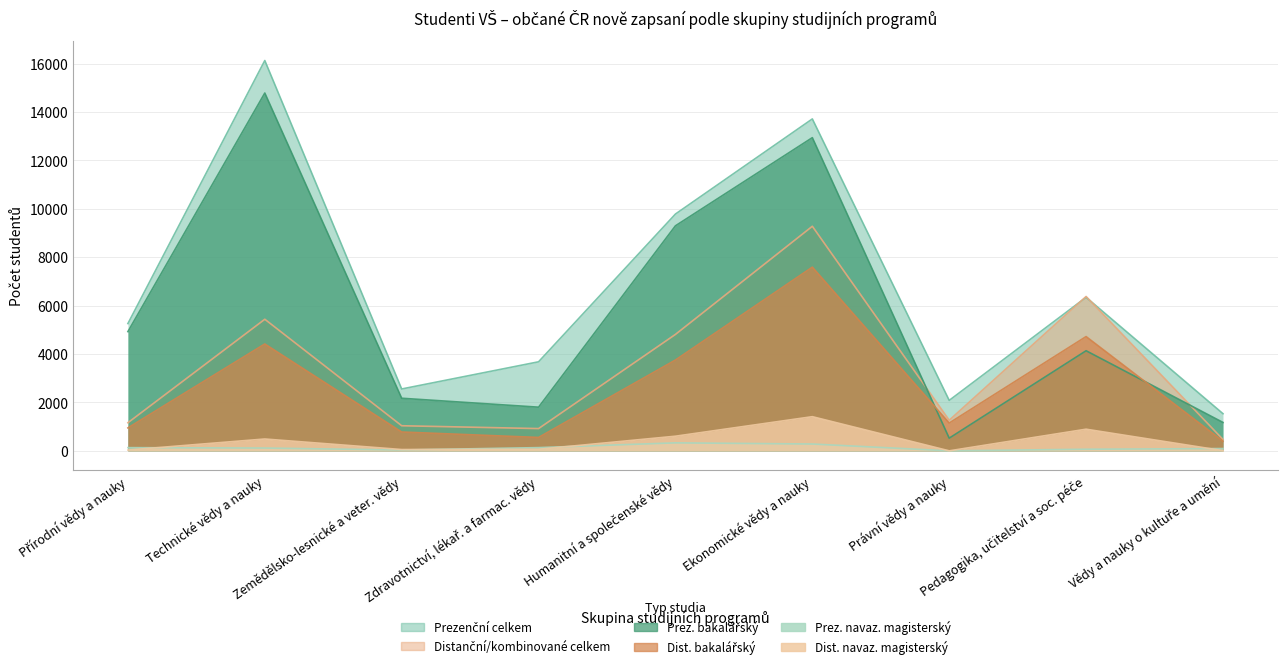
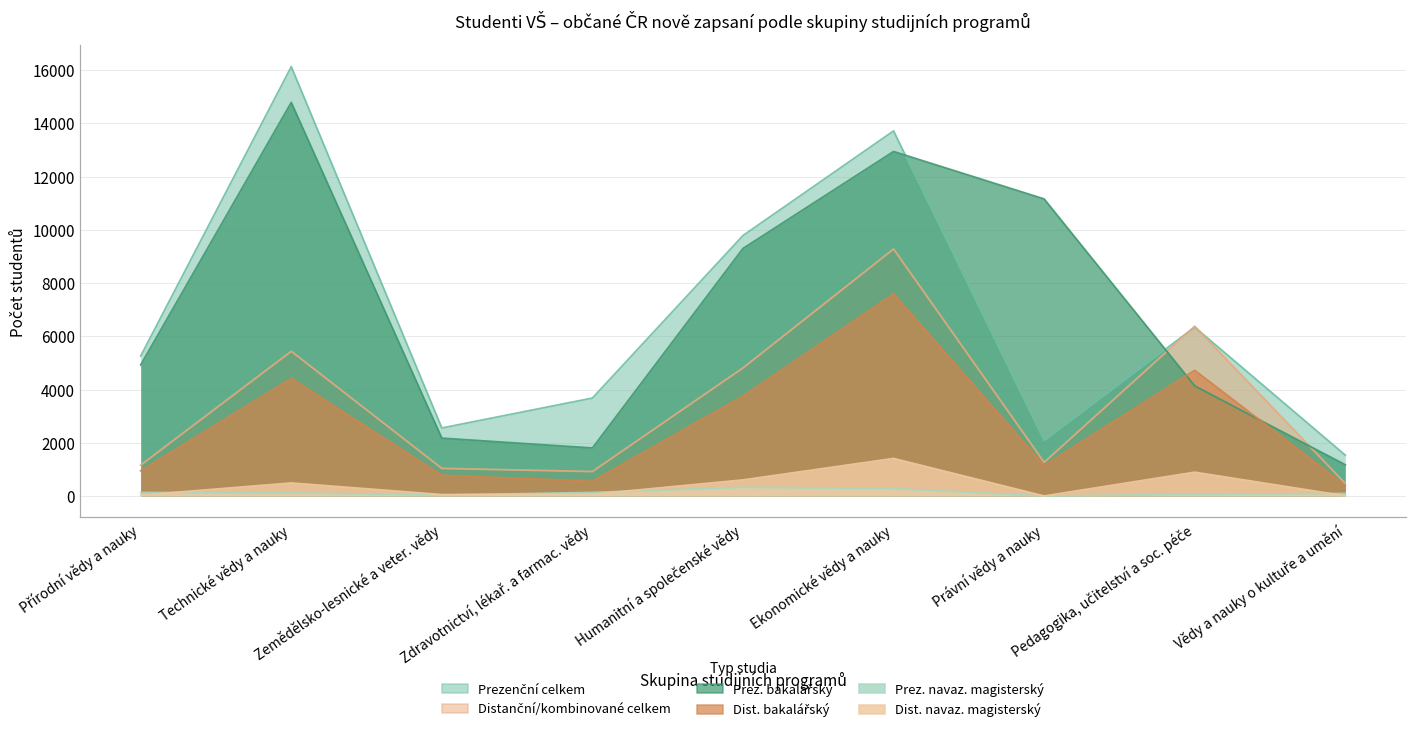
Prez. bakalářský, Právní vědy a nauky: 500 -> 11200
